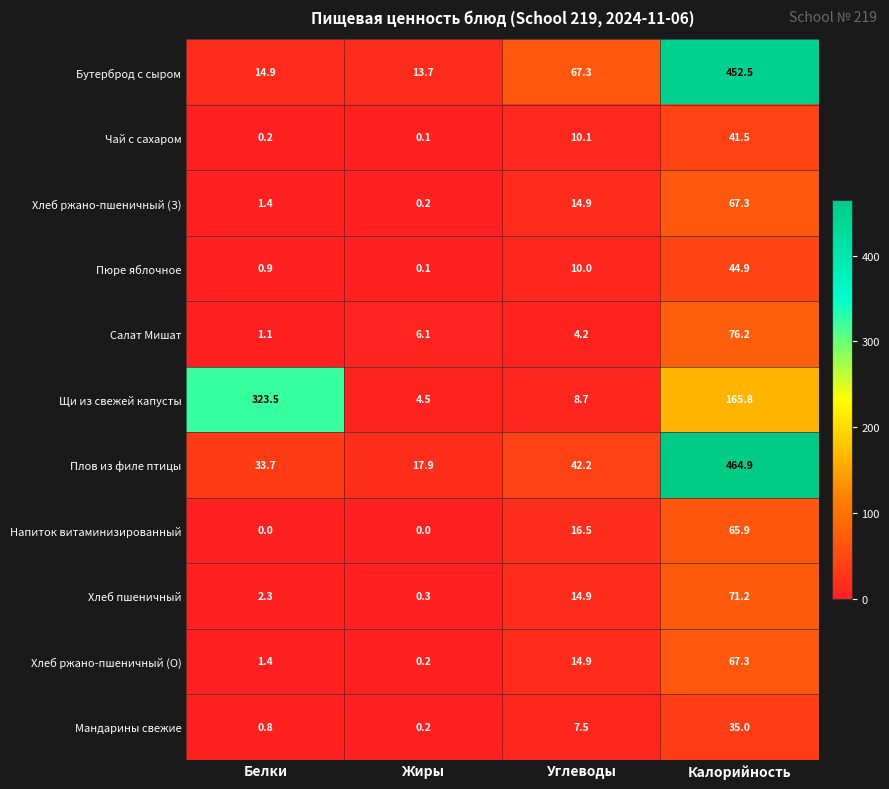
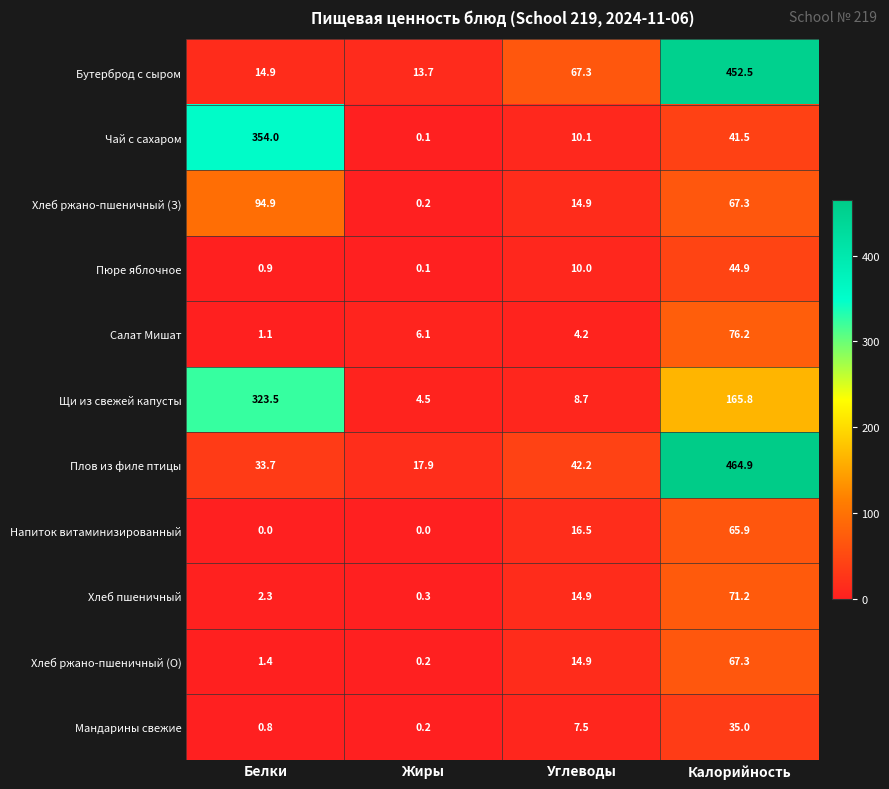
Чай с сахаром, Белки: 0.2 -> 354.0
Хлеб ржано-пшеничный (З), Белки: 1.4 -> 94.9
